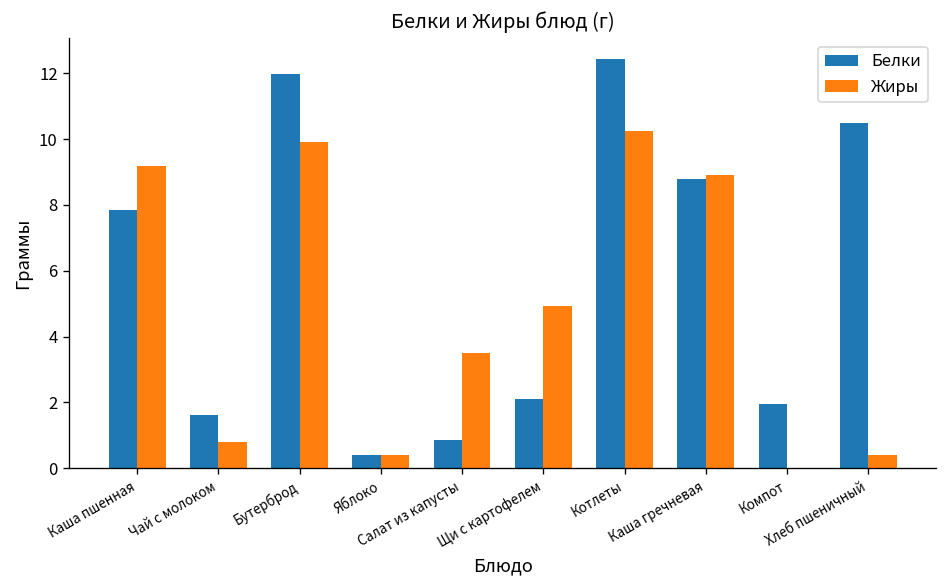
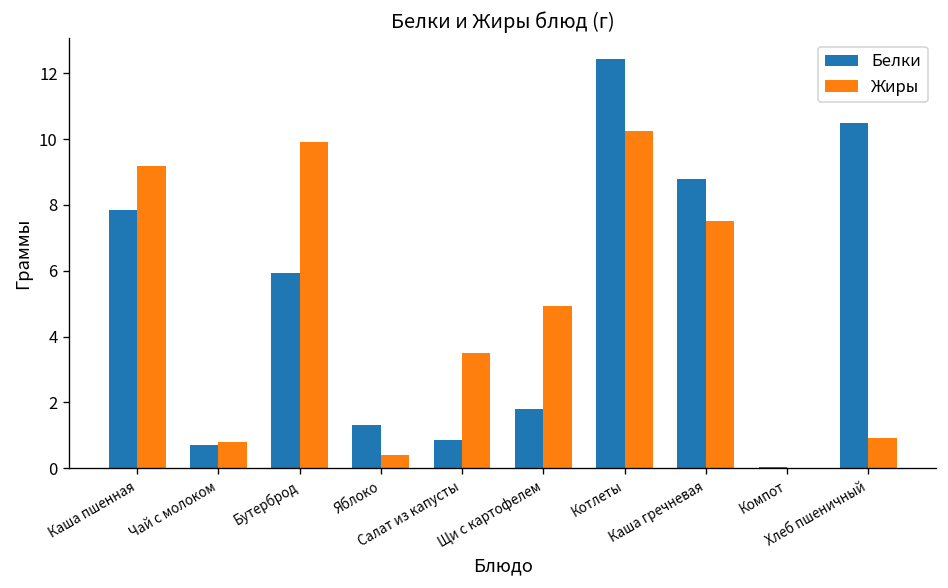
Белки, Чай с молоком: 1.6 -> 0.7
Белки, Бутерброд: 12.0 -> 5.9
Белки, Яблоко: 0.4 -> 1.3
Белки, Щи с картофелем: 2.1 -> 1.8
Жиры, Каша гречневая: 8.9 -> 7.5
Белки, Компот: 2.0 -> 0.0
Жиры, Хлеб пшеничный: 0.4 -> 0.9
